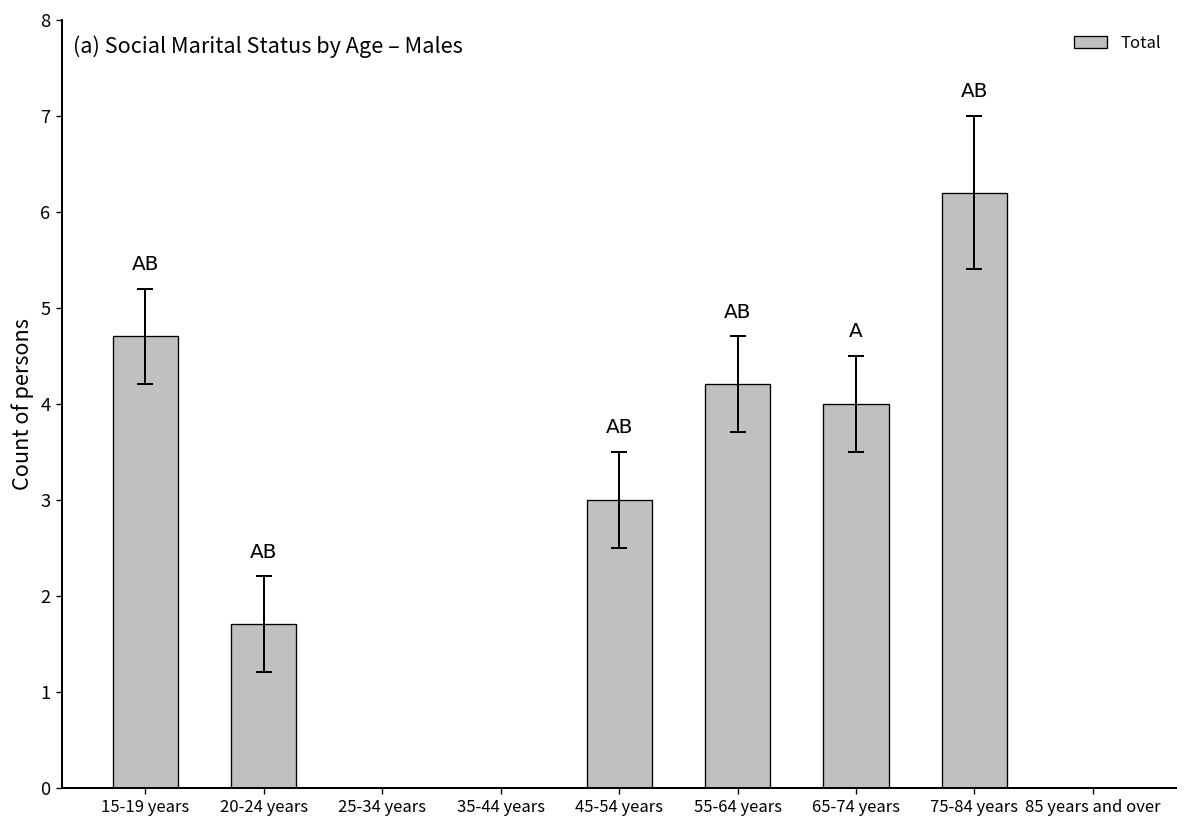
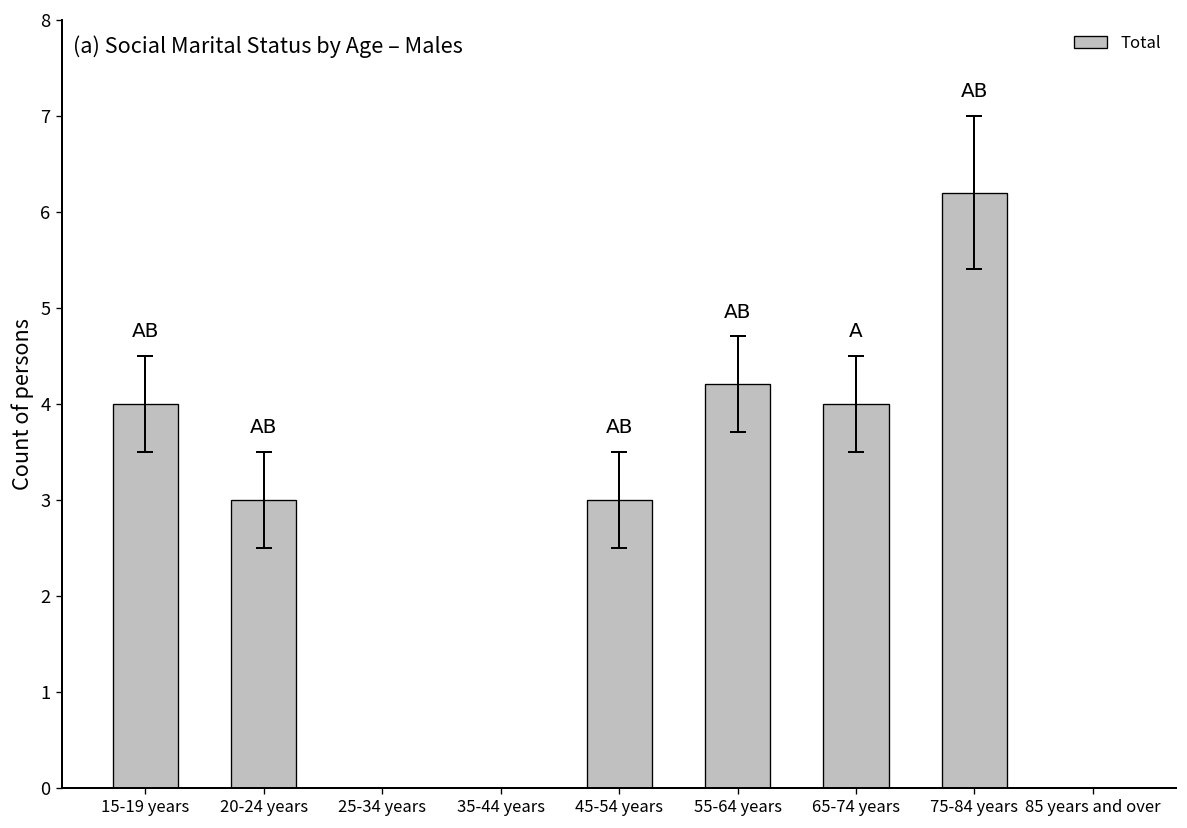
Total, 15-19 years: 4.7 -> 4.0
Total, 20-24 years: 1.7 -> 3.0
